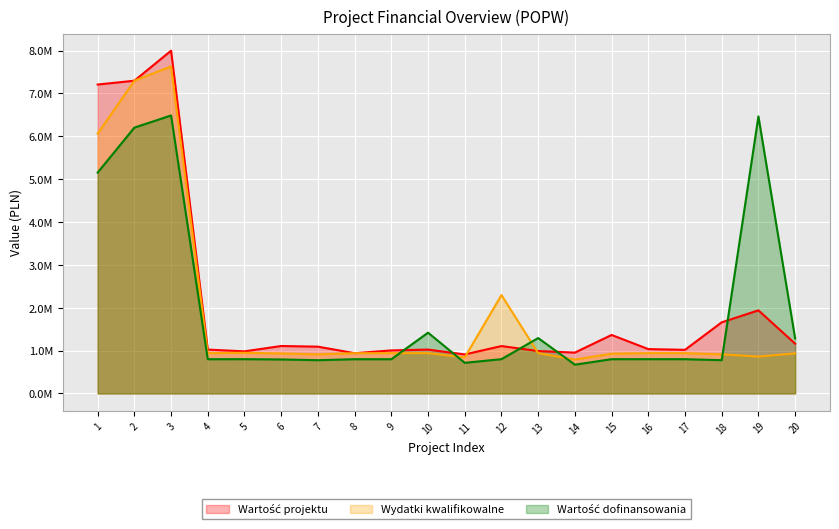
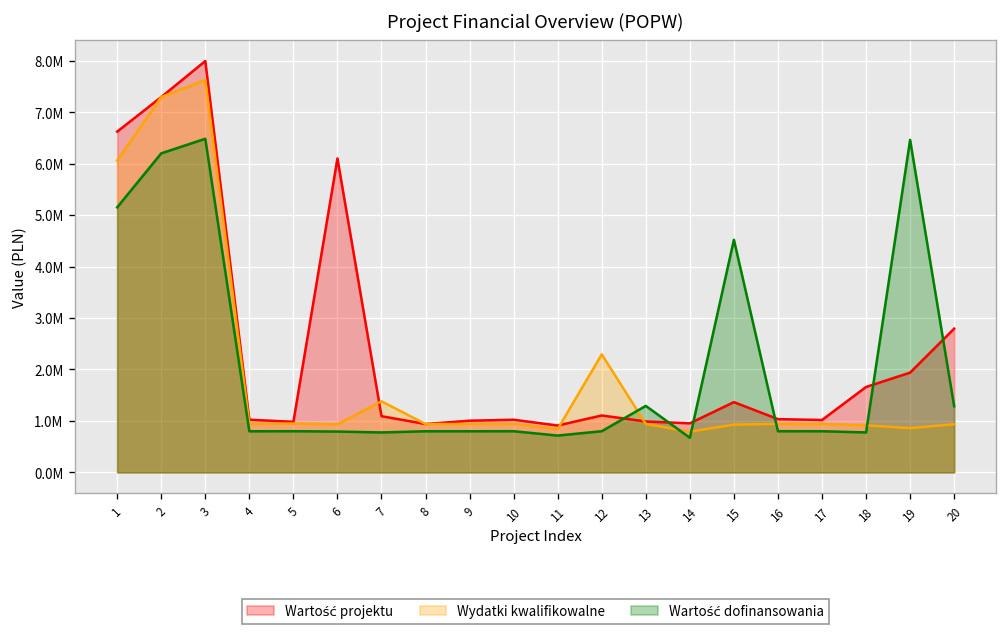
Wartość projektu, 1: 7200000 -> 6600000
Wartość projektu, 6: 1100000 -> 6100000
Wydatki kwalifikowalne, 7: 900000 -> 1400000
Wartość dofinansowania, 10: 1400000 -> 800000
Wartość dofinansowania, 15: 800000 -> 4500000
Wartość projektu, 20: 1200000 -> 2800000
